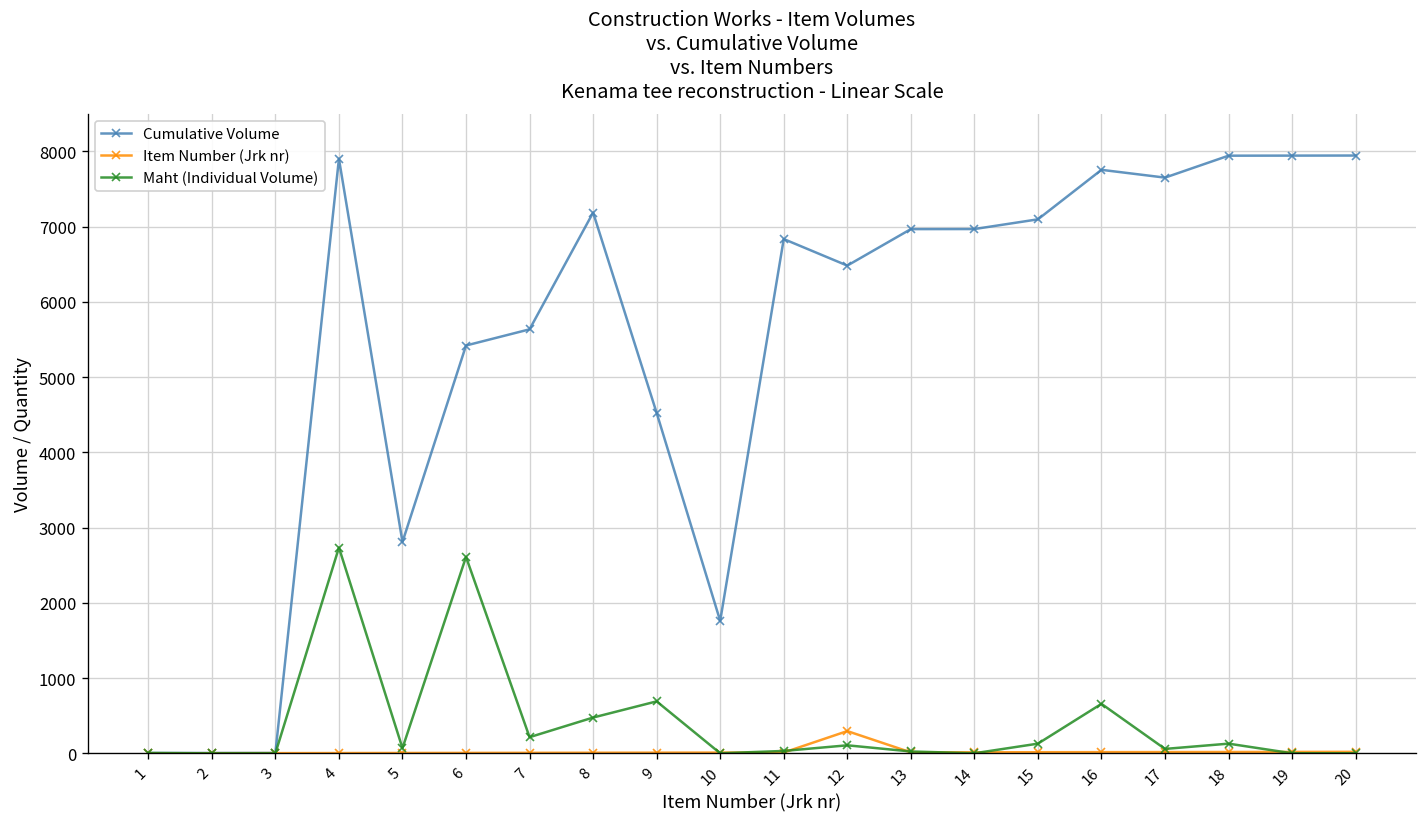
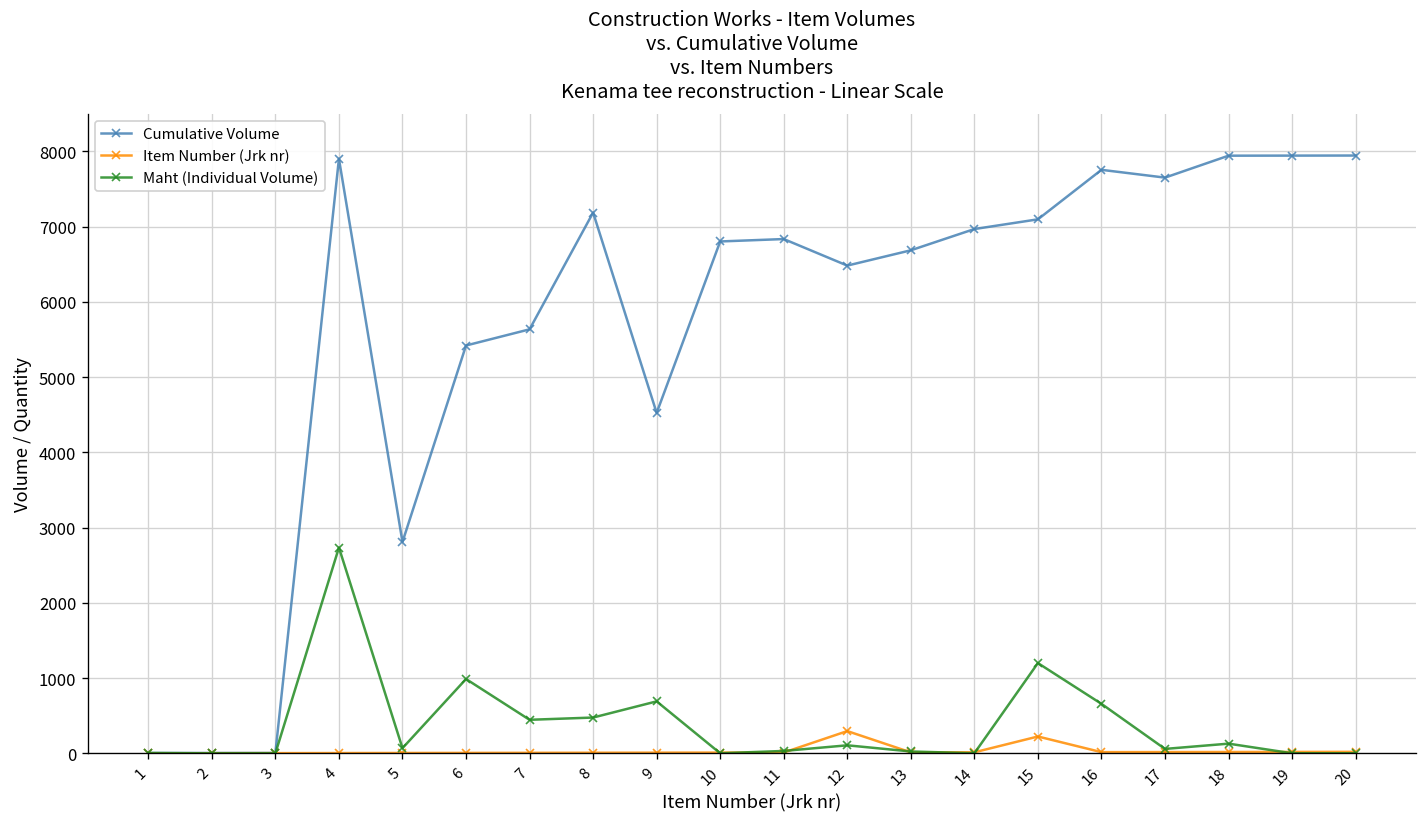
Maht (Individual Volume), 6: 2600 -> 1000
Maht (Individual Volume), 7: 200 -> 400
Cumulative Volume, 10: 1800 -> 6800
Cumulative Volume, 13: 7000 -> 6700
Item Number (Jrk nr), 15: 0 -> 200
Maht (Individual Volume), 15: 100 -> 1200
